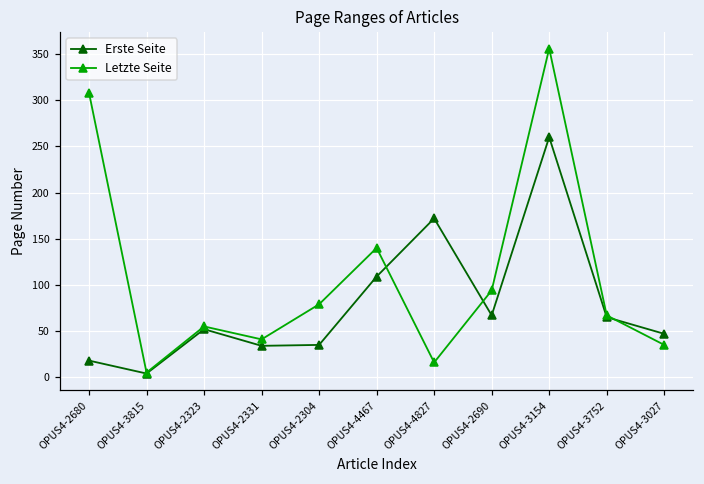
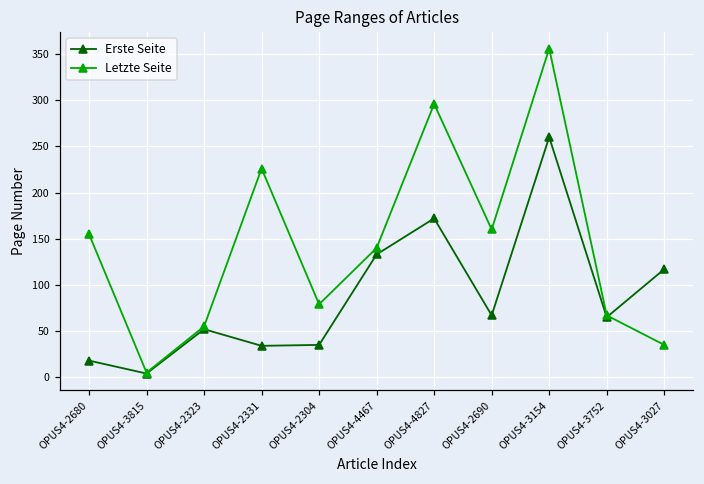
Letzte Seite, OPUS4-2680: 310 -> 160
Letzte Seite, OPUS4-2331: 40 -> 230
Erste Seite, OPUS4-4467: 110 -> 130
Letzte Seite, OPUS4-4827: 20 -> 300
Letzte Seite, OPUS4-2690: 90 -> 160
Erste Seite, OPUS4-3027: 50 -> 120
